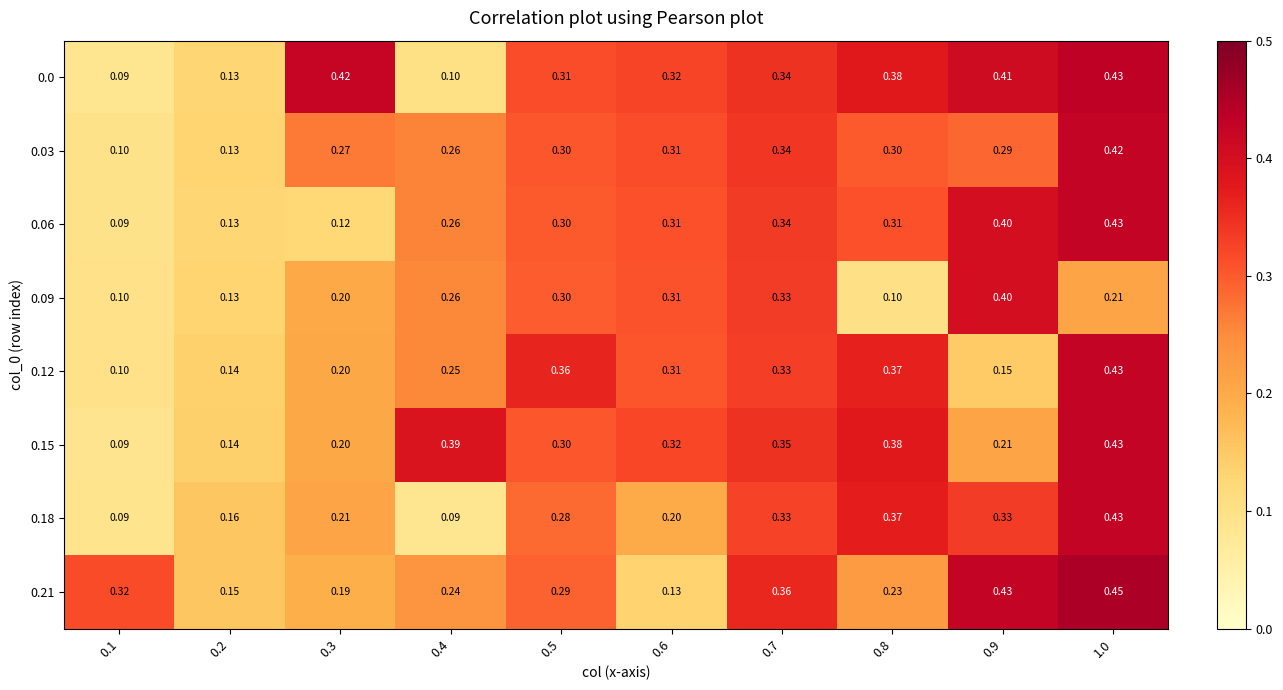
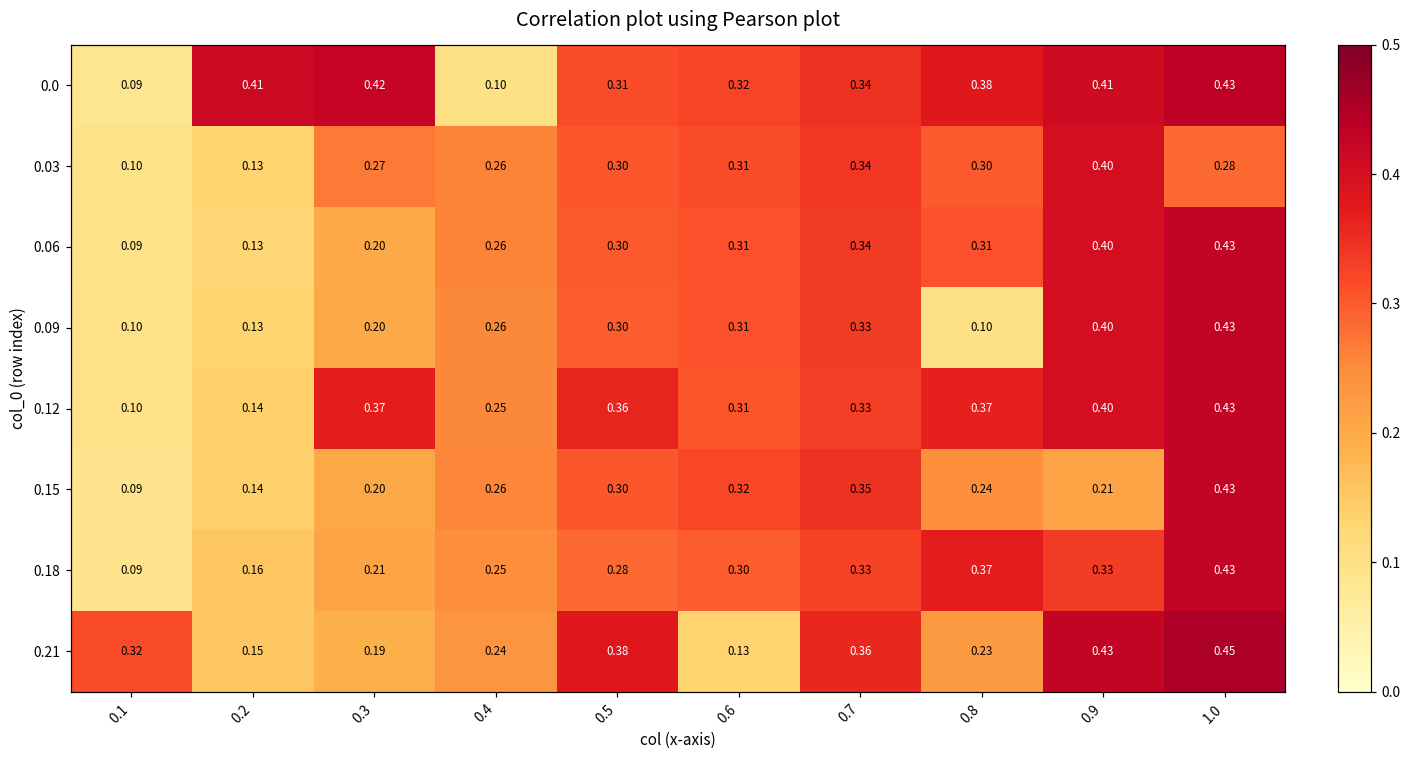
0.0, 0.2: 0.13 -> 0.41
0.03, 0.9: 0.29 -> 0.40
0.03, 1.0: 0.42 -> 0.28
0.06, 0.3: 0.12 -> 0.20
0.09, 1.0: 0.21 -> 0.43
0.12, 0.3: 0.20 -> 0.37
0.12, 0.9: 0.15 -> 0.40
0.15, 0.4: 0.39 -> 0.26
0.15, 0.8: 0.38 -> 0.24
0.18, 0.4: 0.09 -> 0.25
0.18, 0.6: 0.20 -> 0.30
0.21, 0.5: 0.29 -> 0.38
